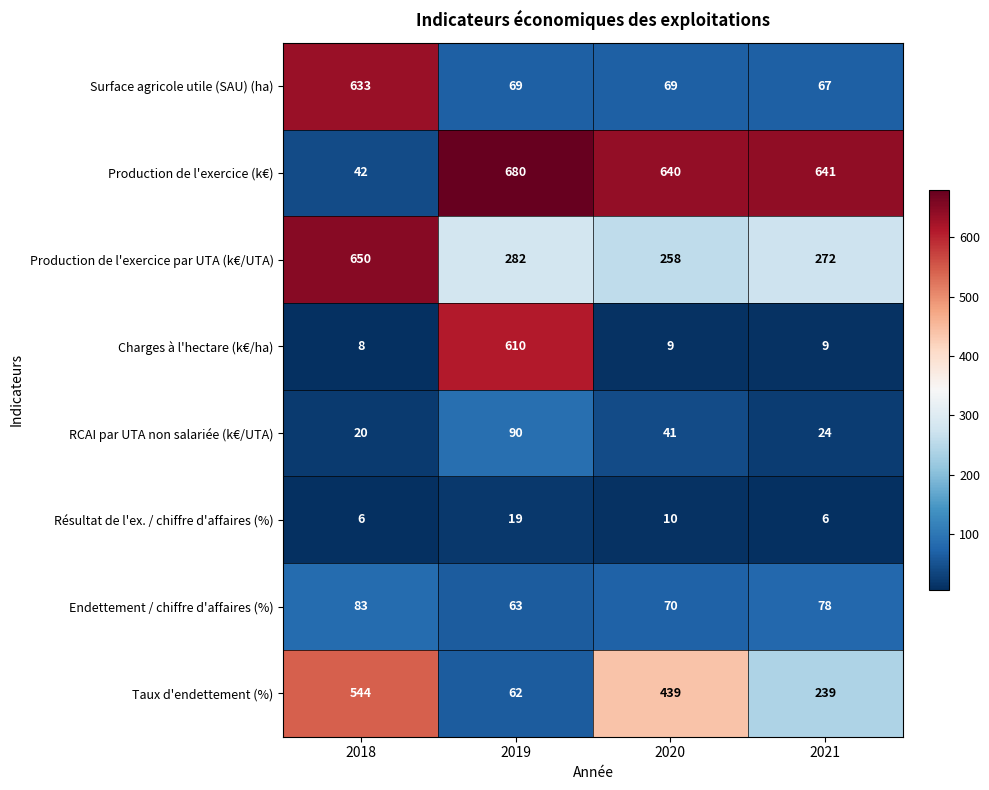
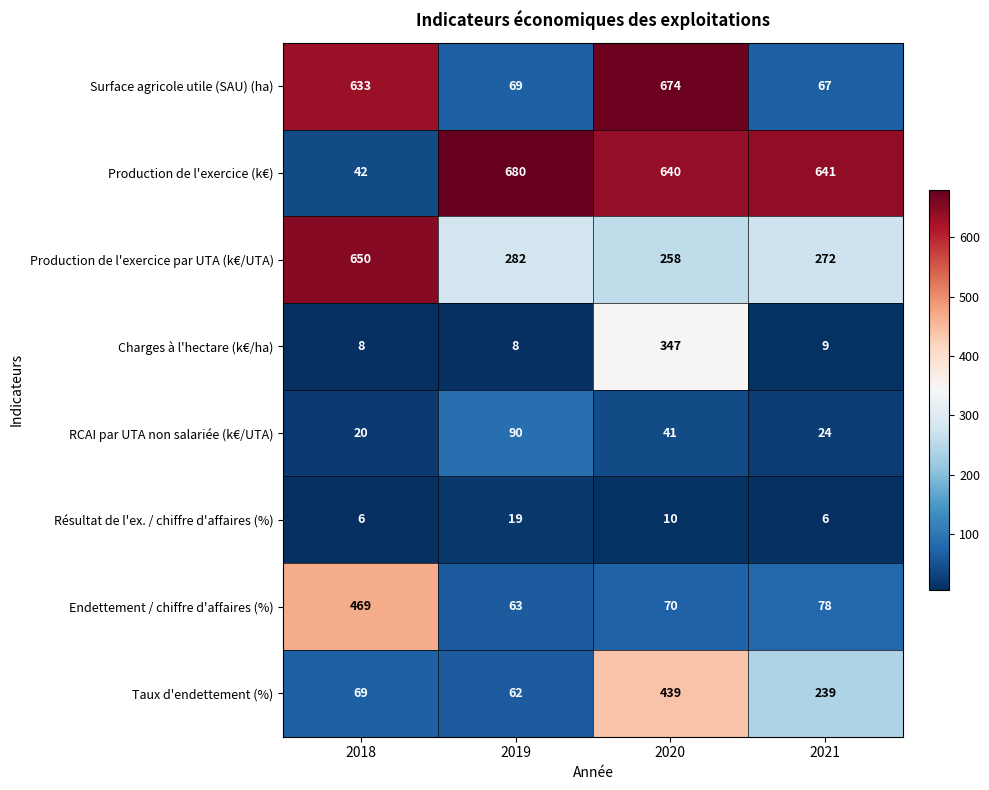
Surface agricole utile (SAU) (ha), 2020: 69 -> 674
Charges à l'hectare (k€/ha), 2019: 610 -> 8
Charges à l'hectare (k€/ha), 2020: 9 -> 347
Endettement / chiffre d'affaires (%), 2018: 83 -> 469
Taux d'endettement (%), 2018: 544 -> 69
